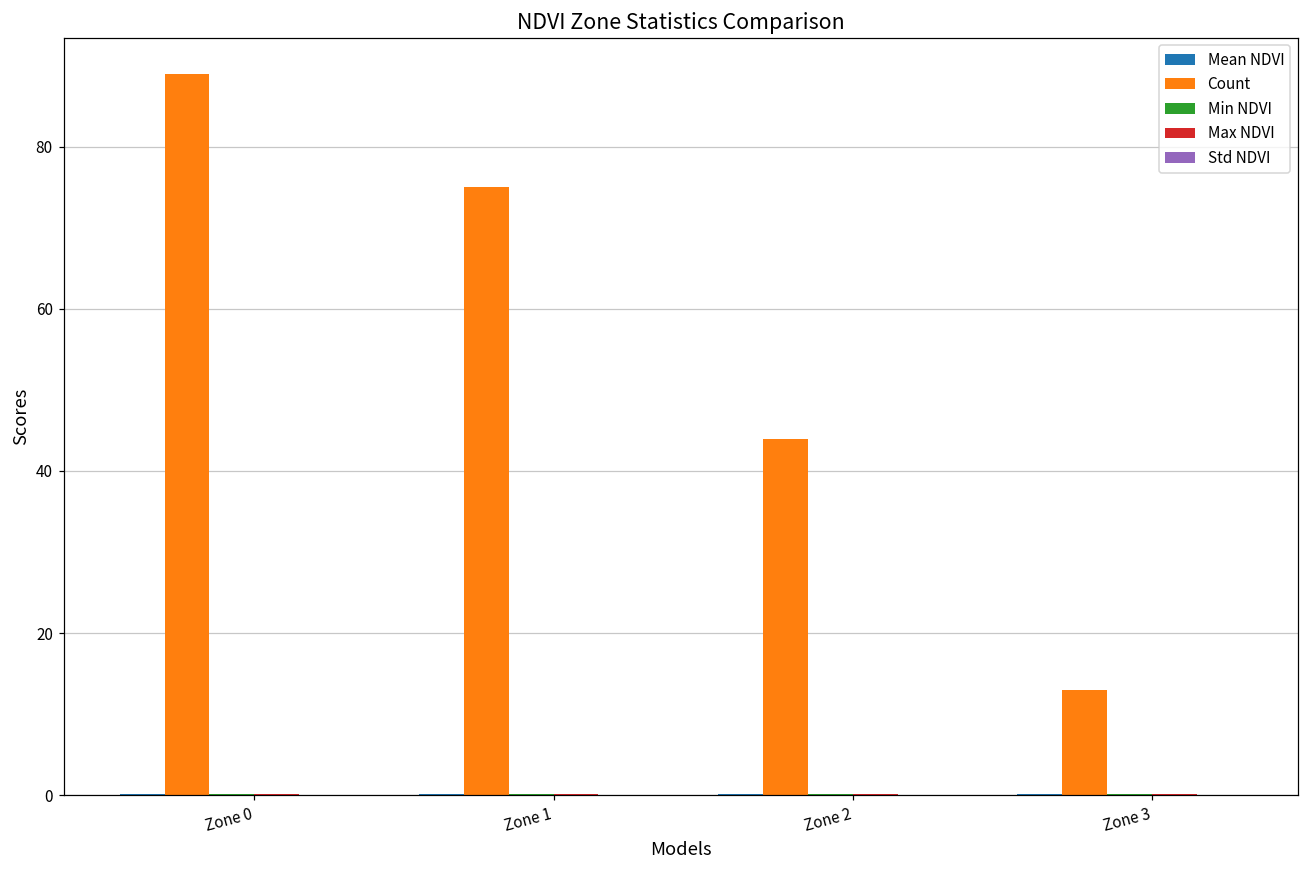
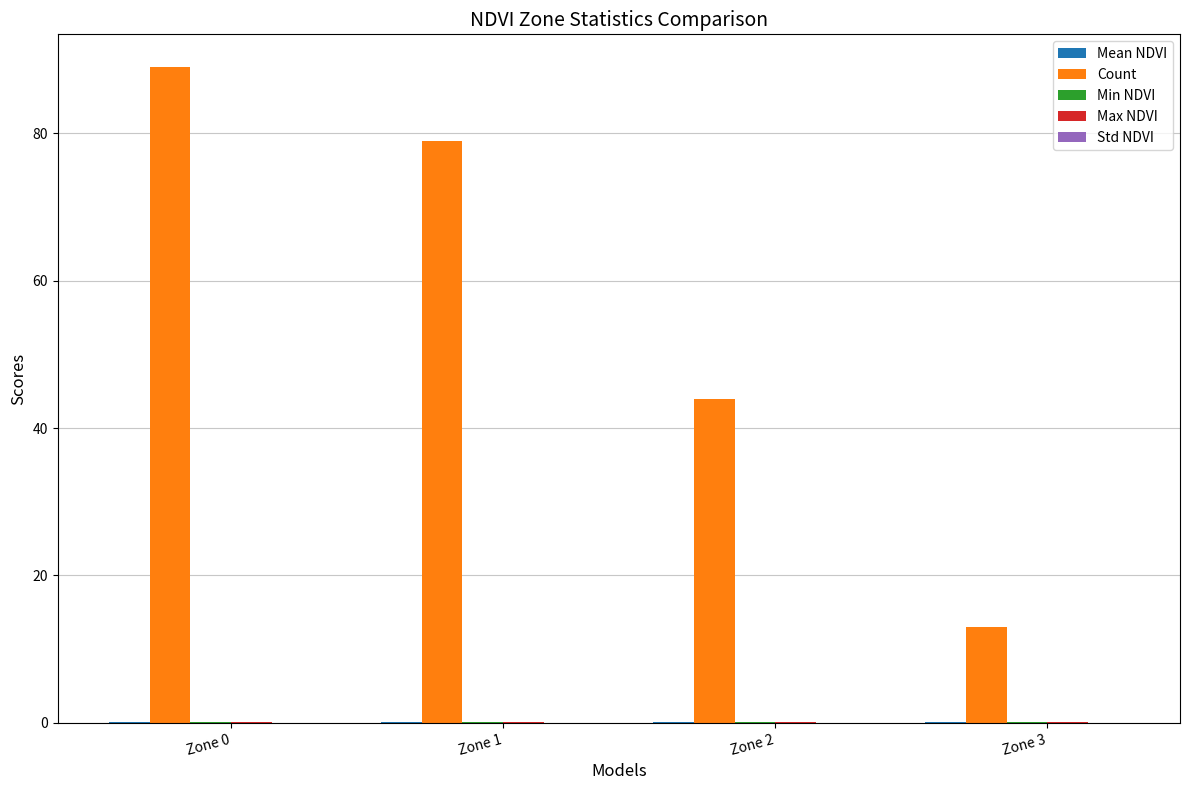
Count, Zone 1: 75 -> 79
